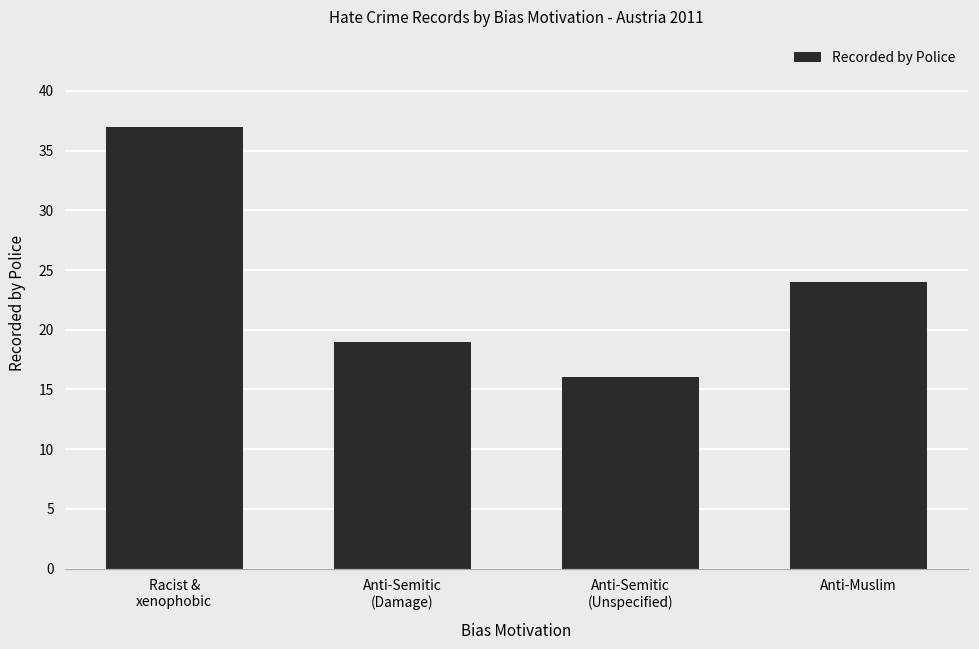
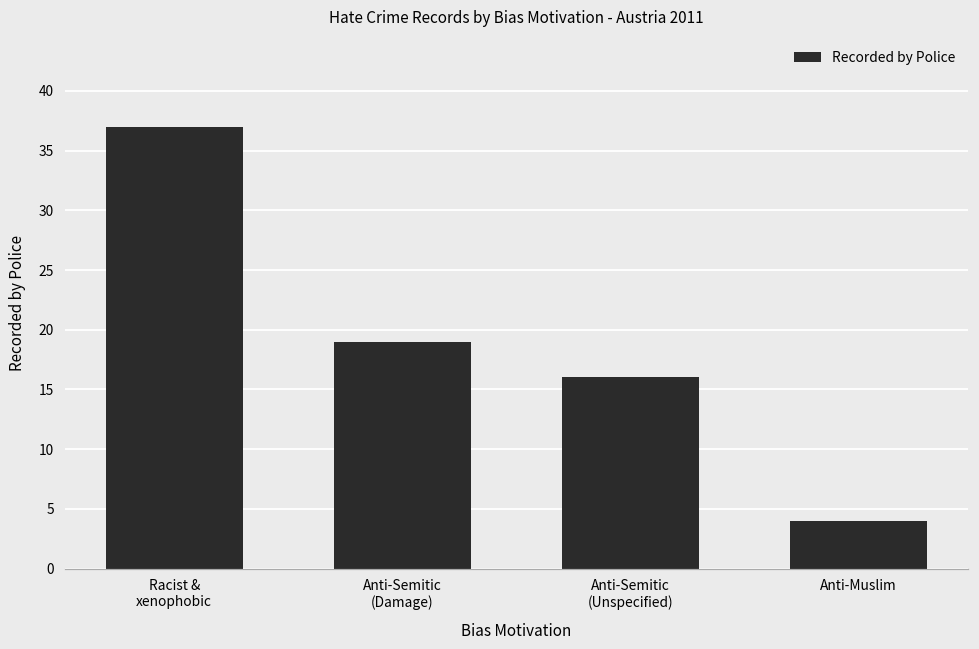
Anti-Muslim: 24 -> 4
